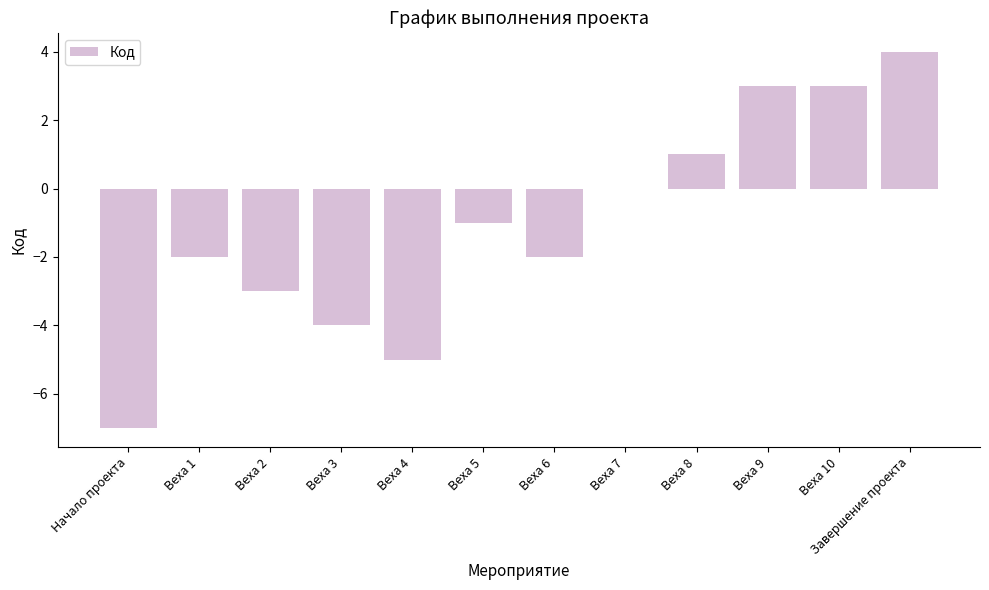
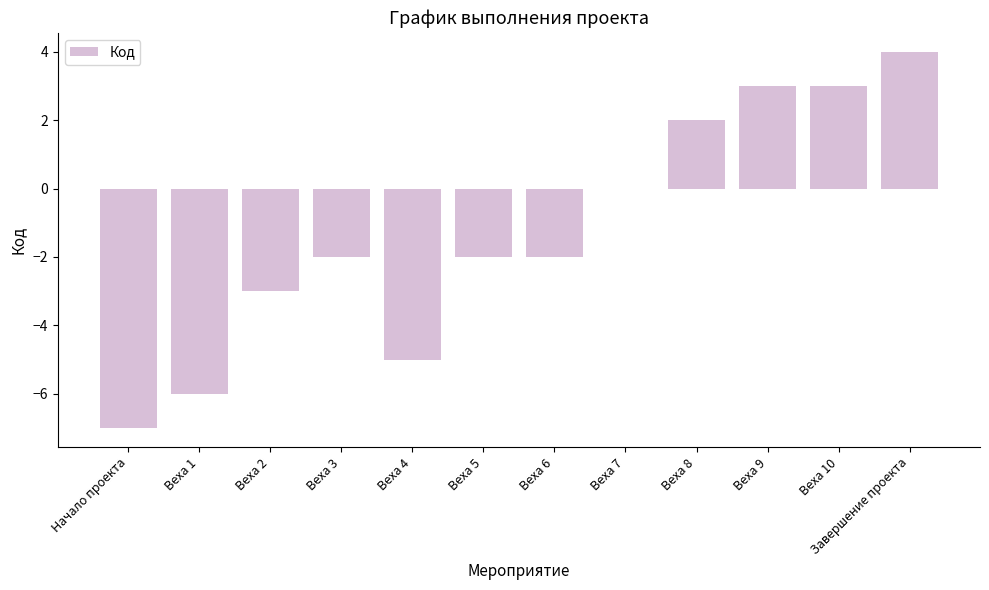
Веха 1: -2 -> -6
Веха 3: -4 -> -2
Веха 5: -1 -> -2
Веха 8: 1 -> 2
